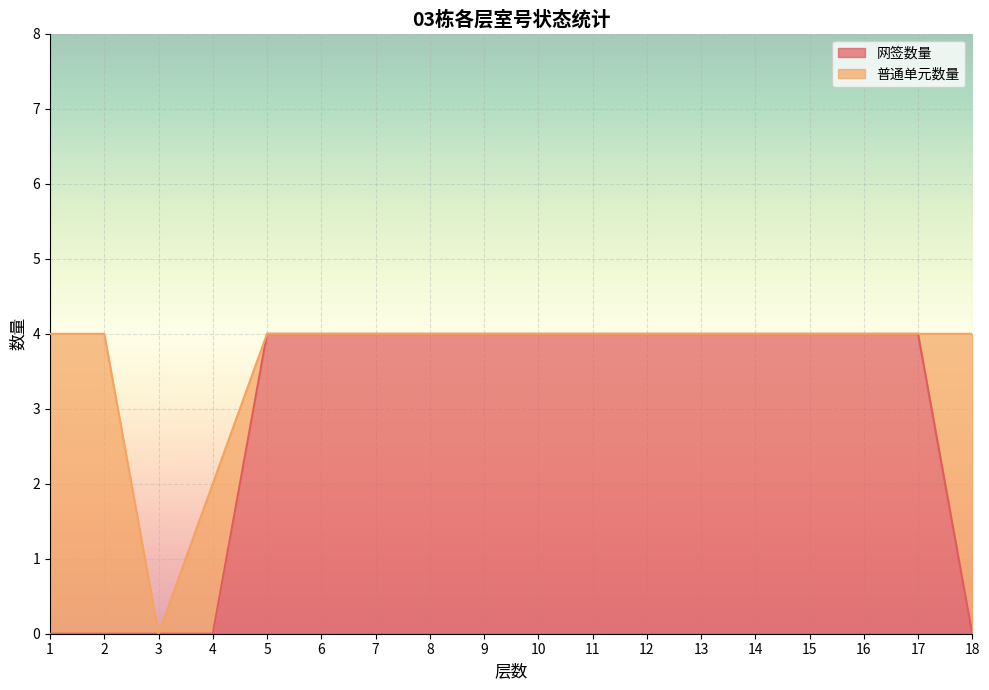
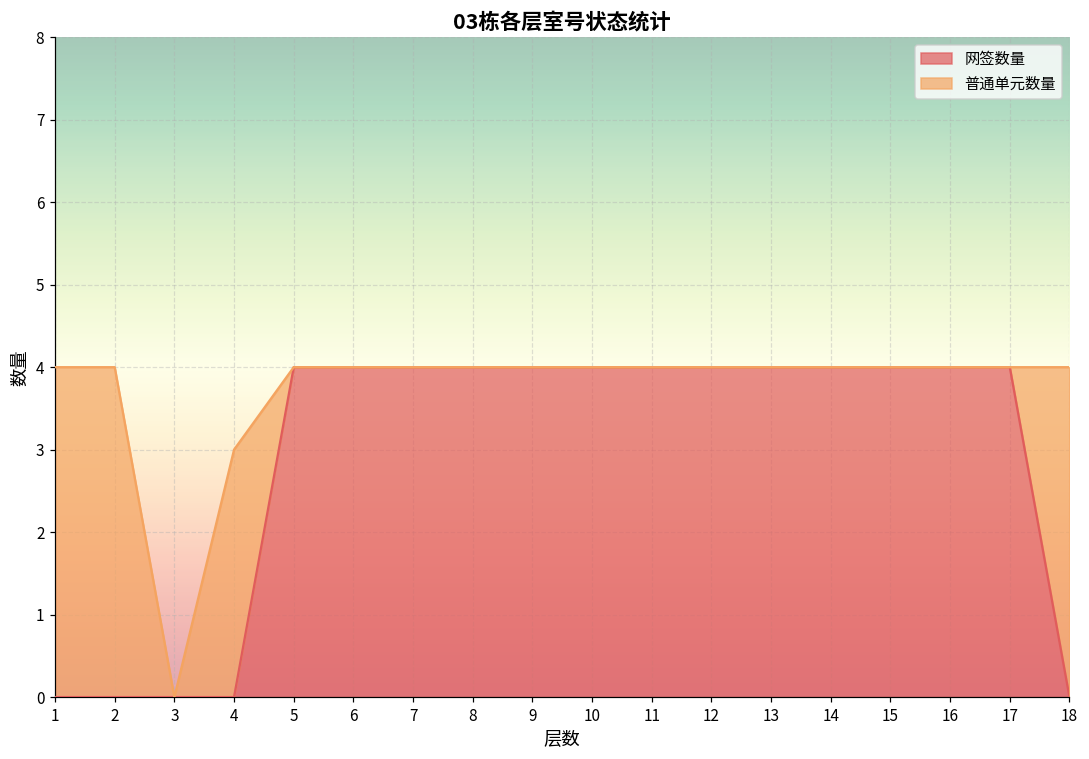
普通单元数量, 4: 2 -> 3
